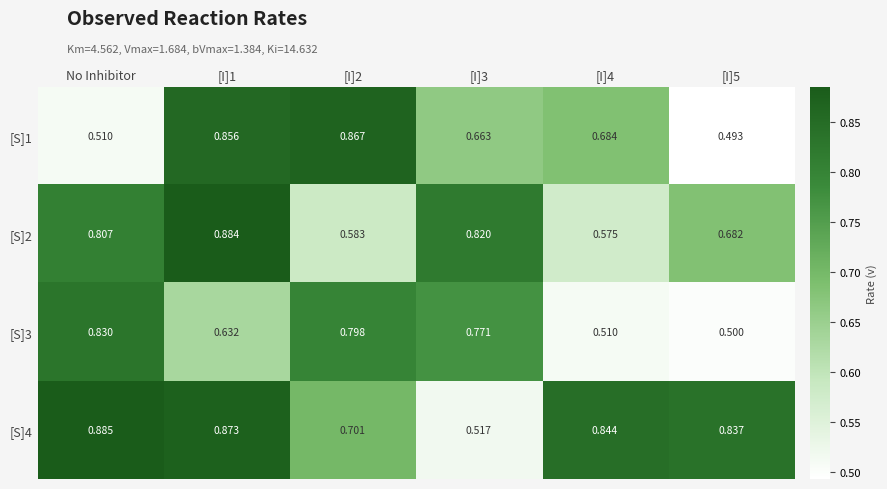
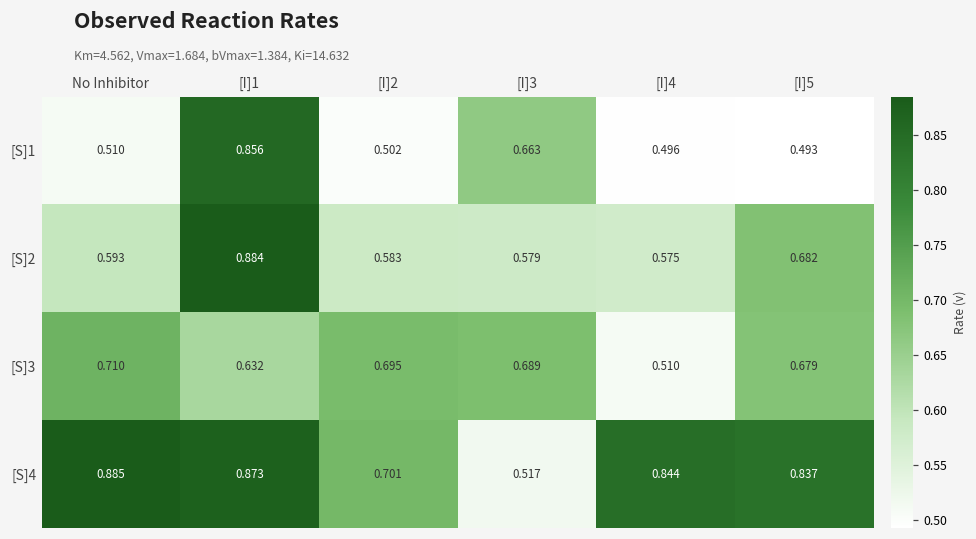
[S]1, [I]2: 0.867 -> 0.502
[S]1, [I]4: 0.684 -> 0.496
[S]2, No Inhibitor: 0.807 -> 0.593
[S]2, [I]3: 0.820 -> 0.579
[S]3, No Inhibitor: 0.830 -> 0.710
[S]3, [I]2: 0.798 -> 0.695
[S]3, [I]3: 0.771 -> 0.689
[S]3, [I]5: 0.500 -> 0.679
